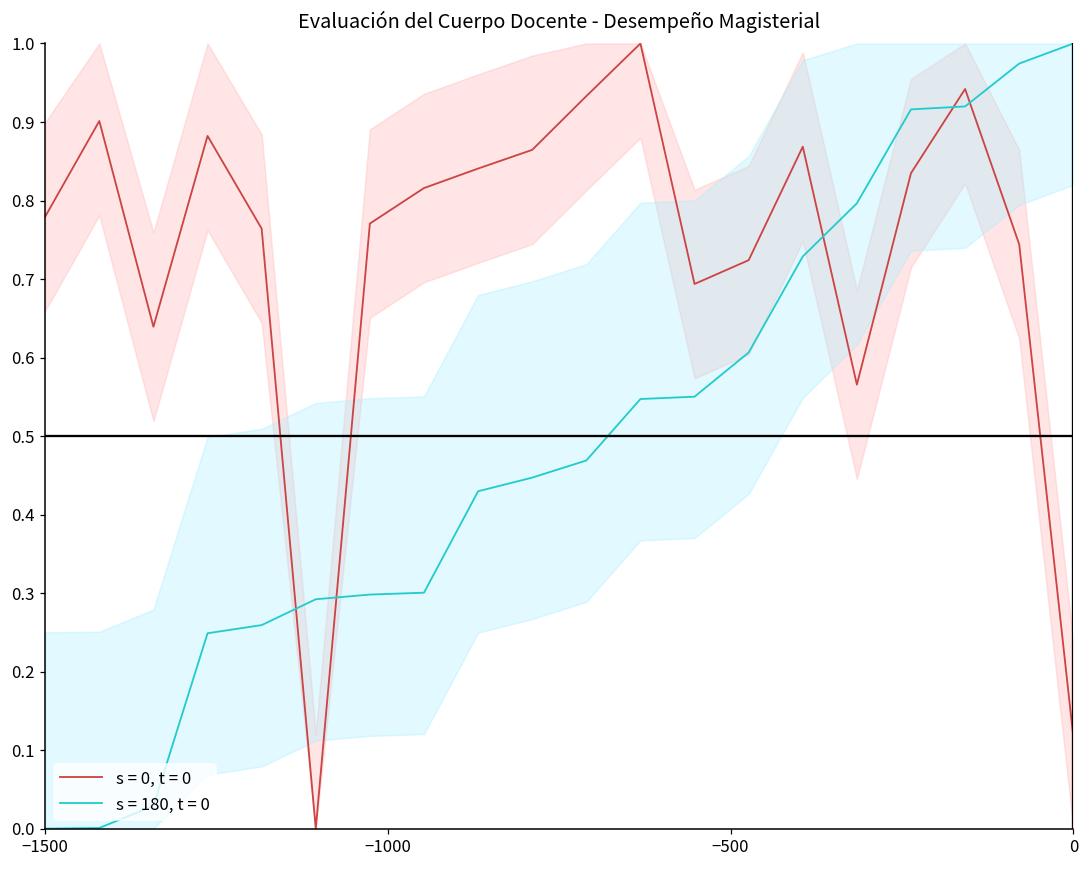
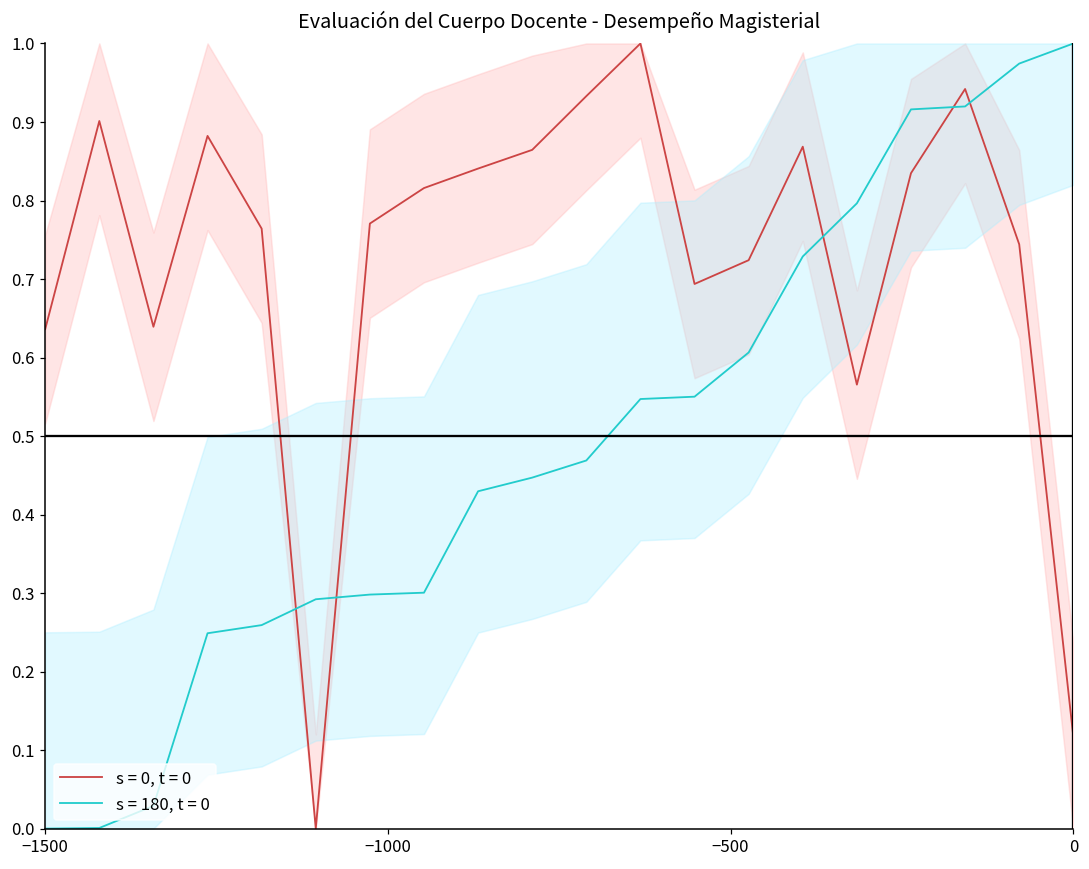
s = 0, t = 0, −1500: 0.78 -> 0.64
